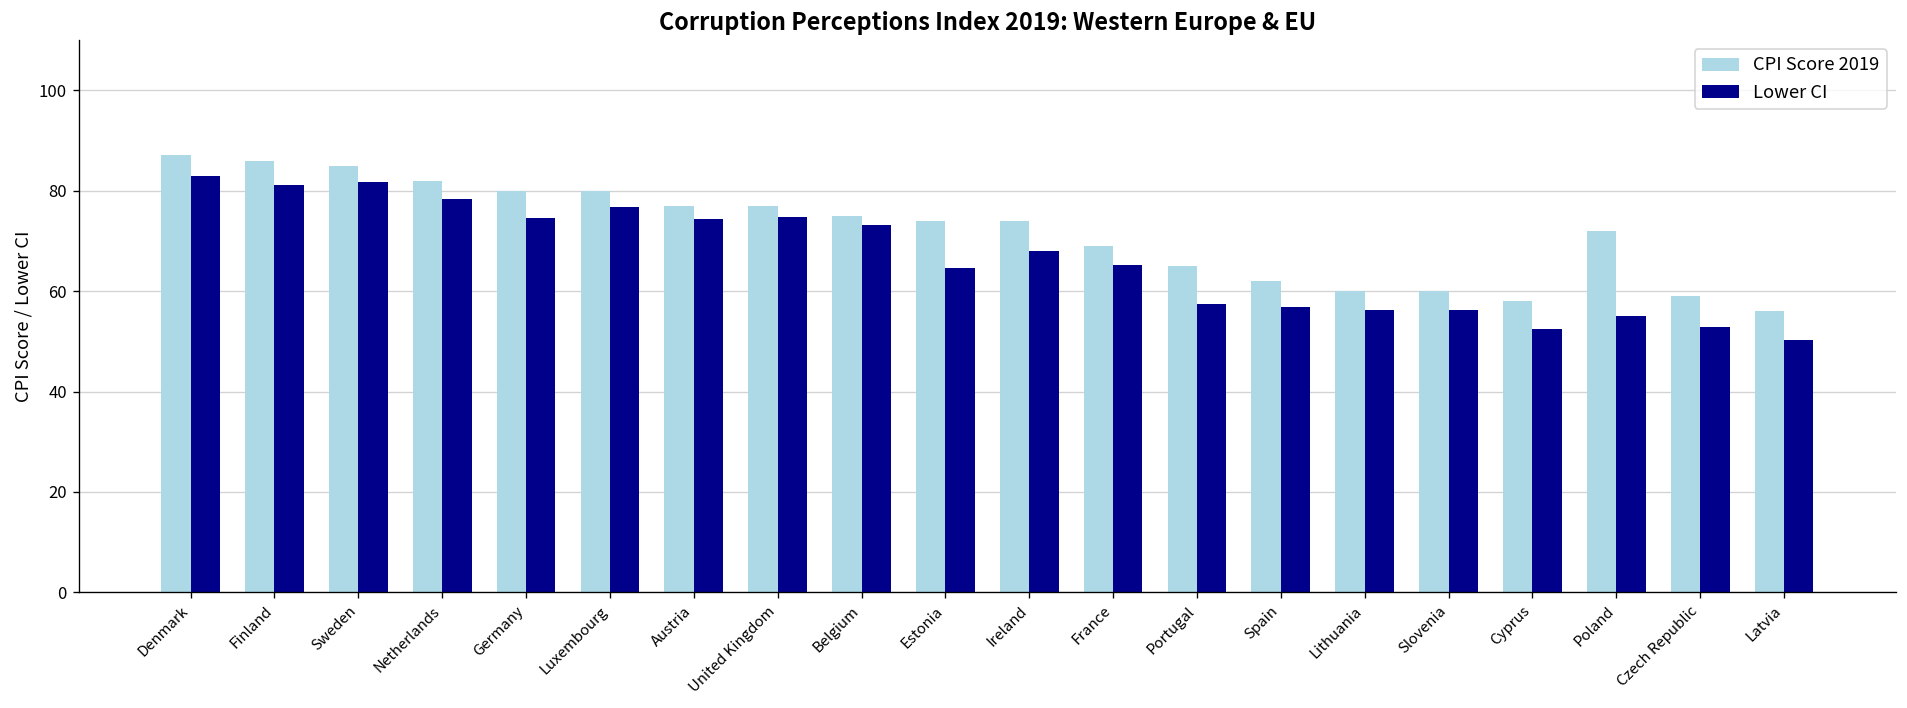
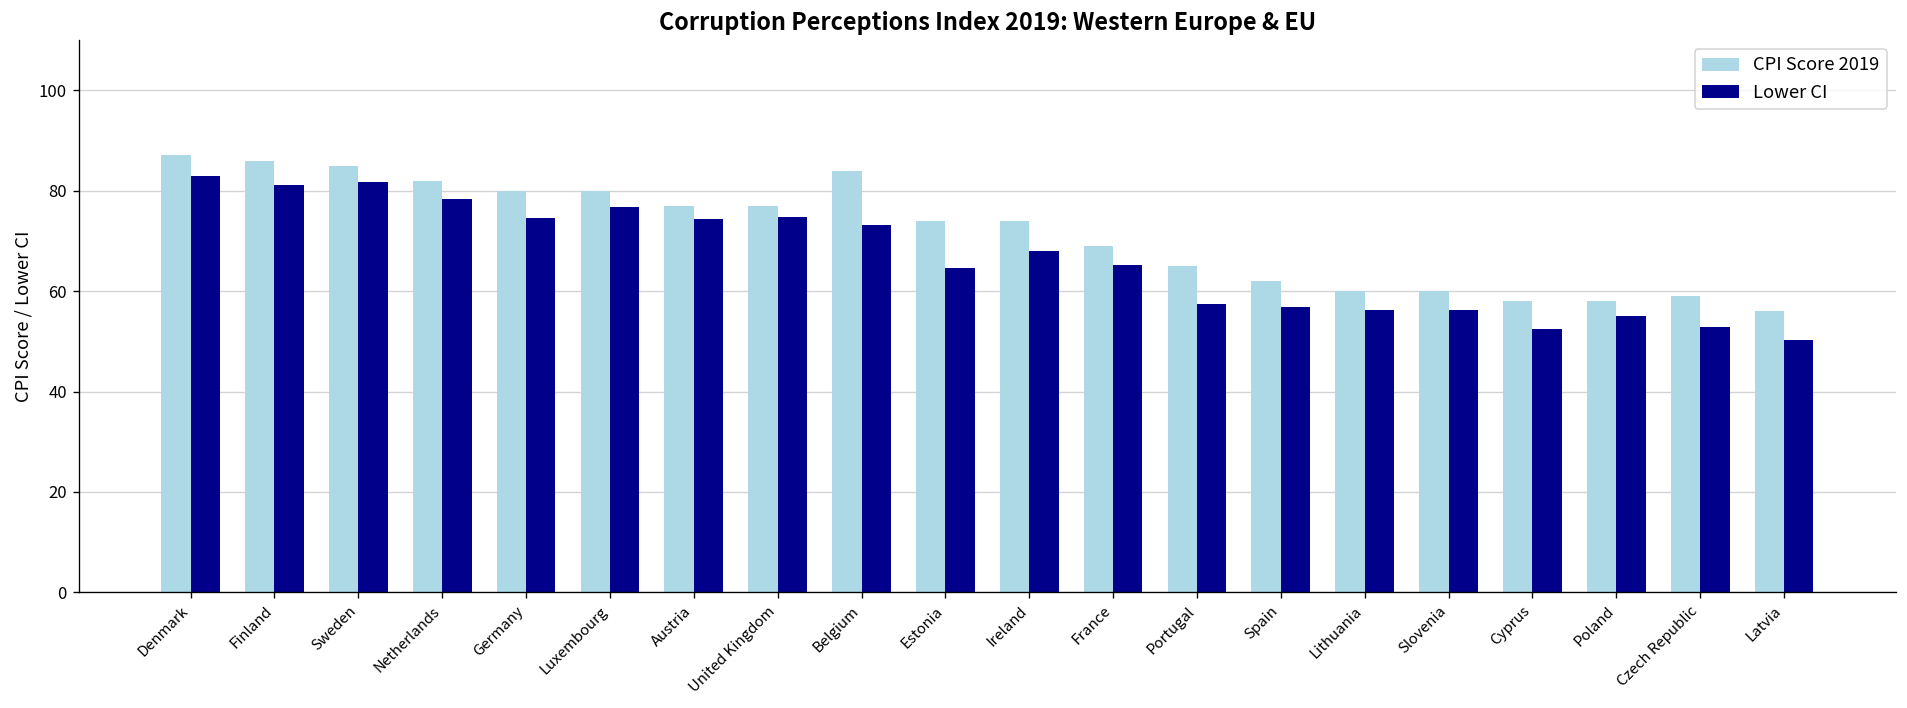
CPI Score 2019, Belgium: 75 -> 84
CPI Score 2019, Poland: 72 -> 58
